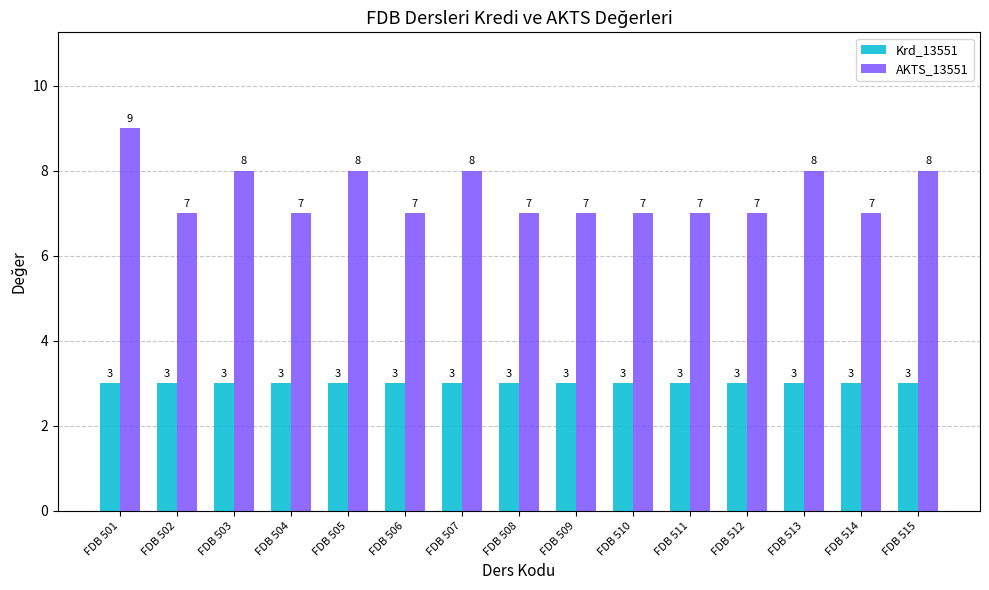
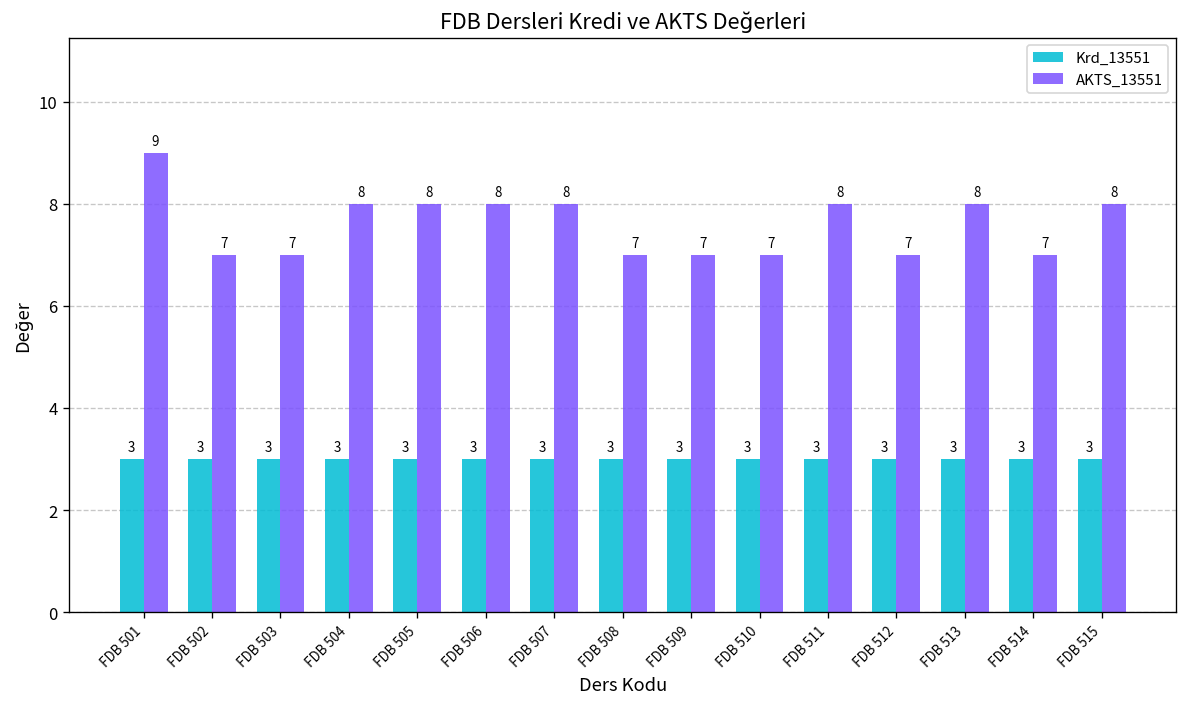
AKTS_13551, FDB 503: 8 -> 7
AKTS_13551, FDB 504: 7 -> 8
AKTS_13551, FDB 506: 7 -> 8
AKTS_13551, FDB 511: 7 -> 8
